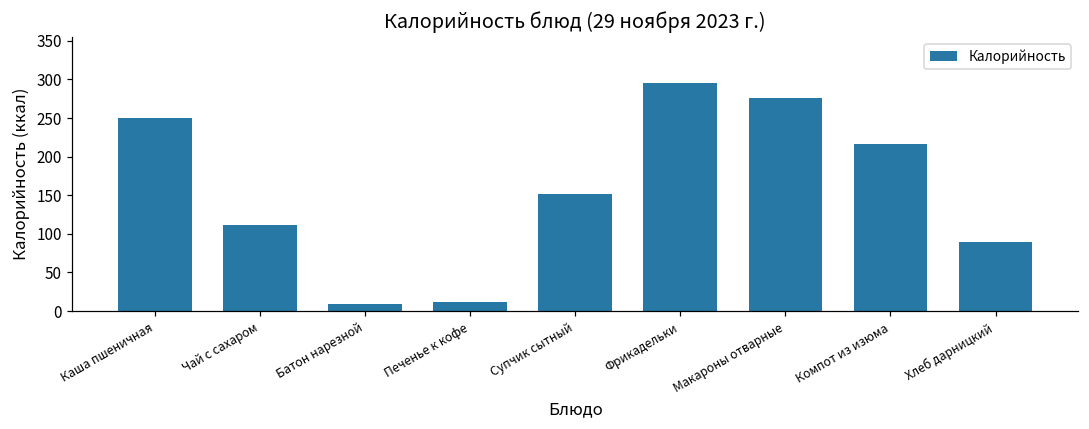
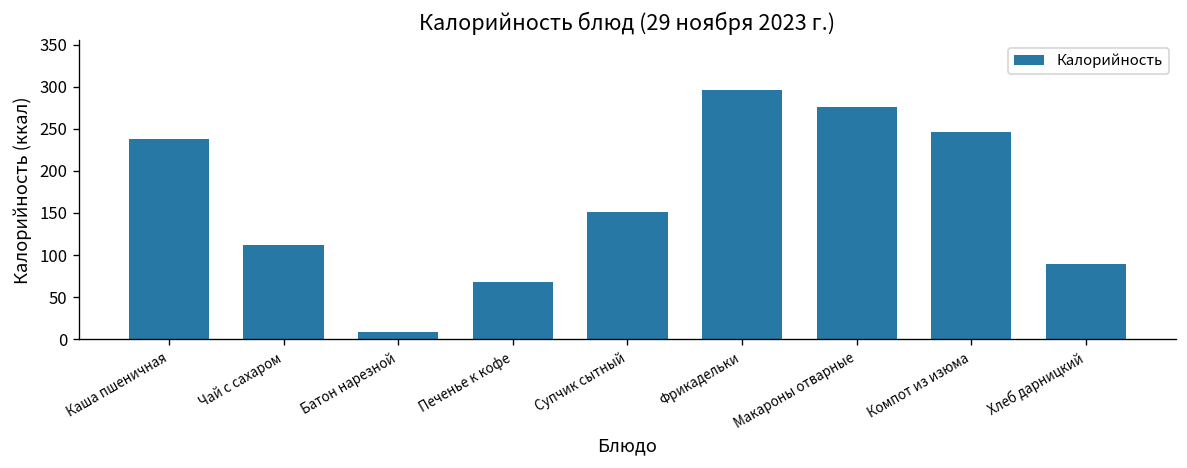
Каша пшеничная: 250 -> 240
Печенье к кофе: 10 -> 70
Компот из изюма: 220 -> 250
